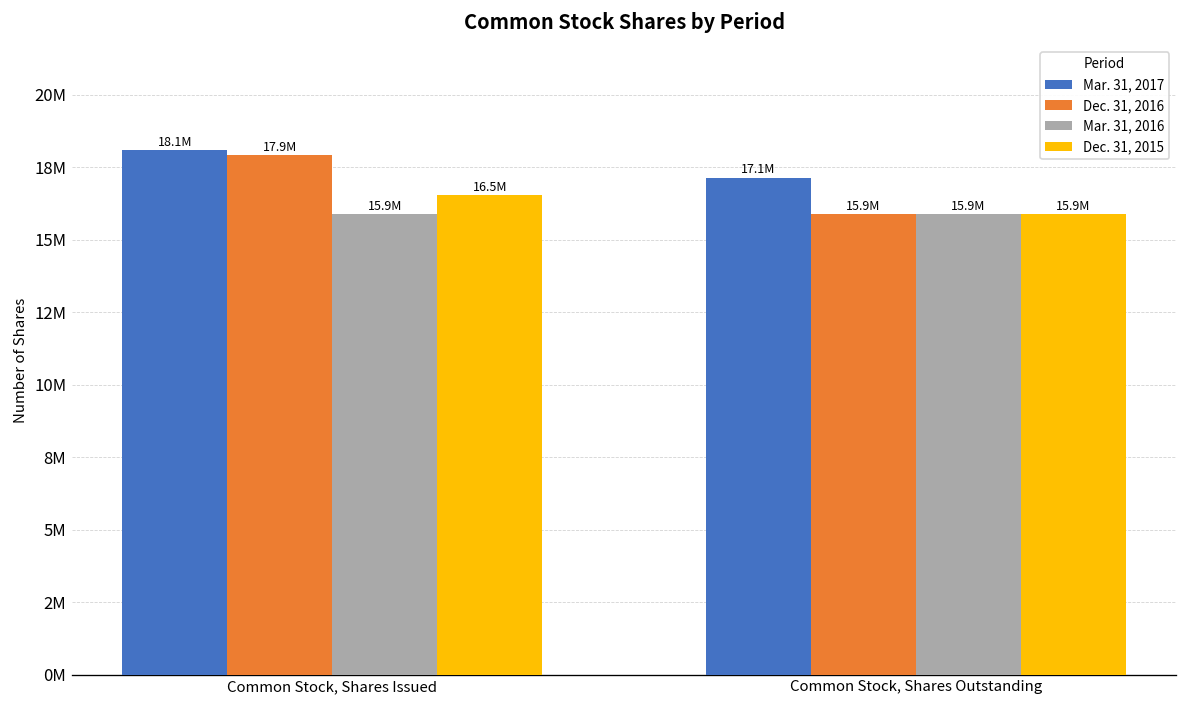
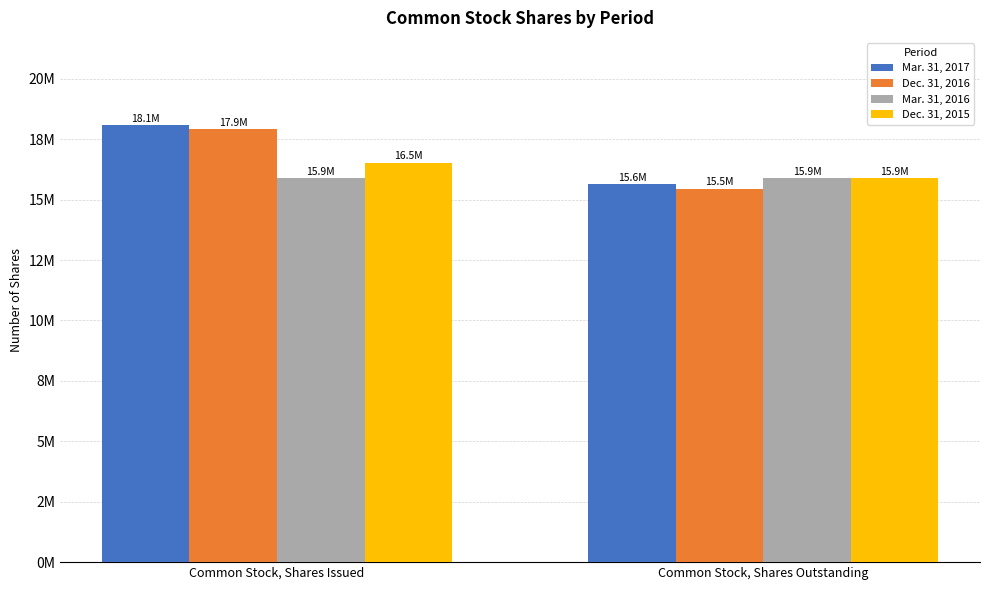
Mar. 31, 2017, Common Stock, Shares Outstanding: 17.1M -> 15.6M
Dec. 31, 2016, Common Stock, Shares Outstanding: 15.9M -> 15.5M
